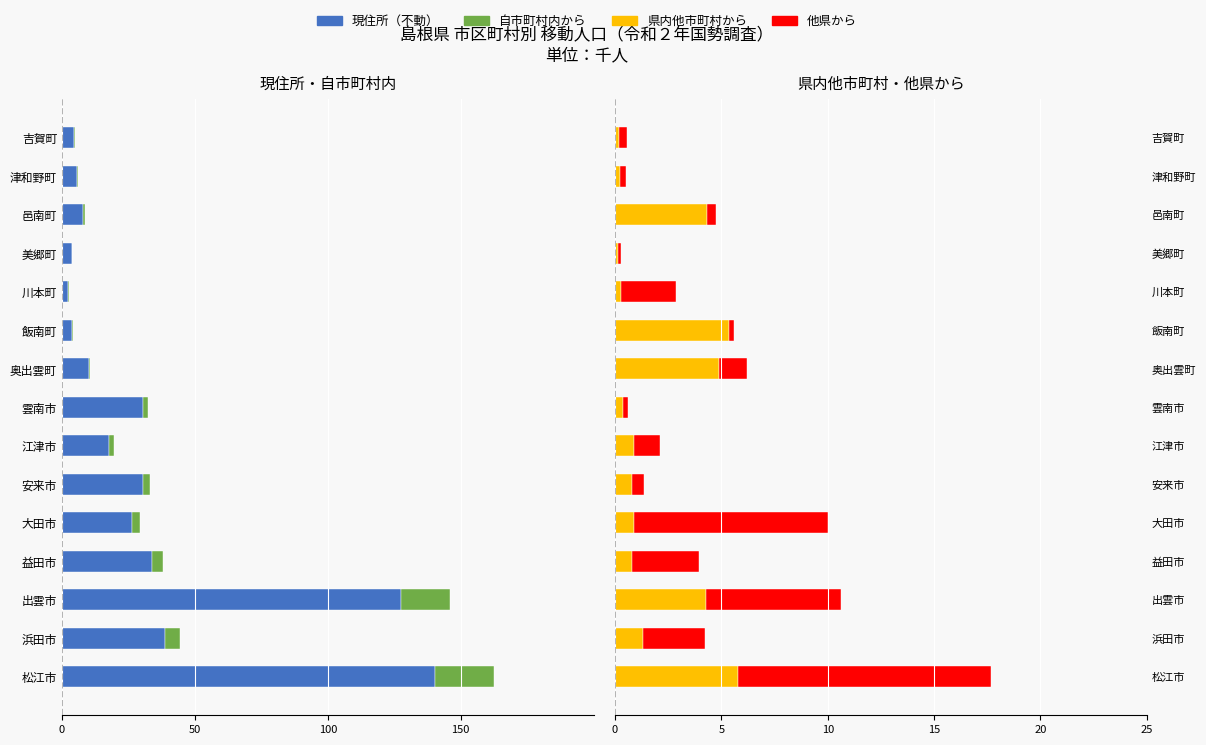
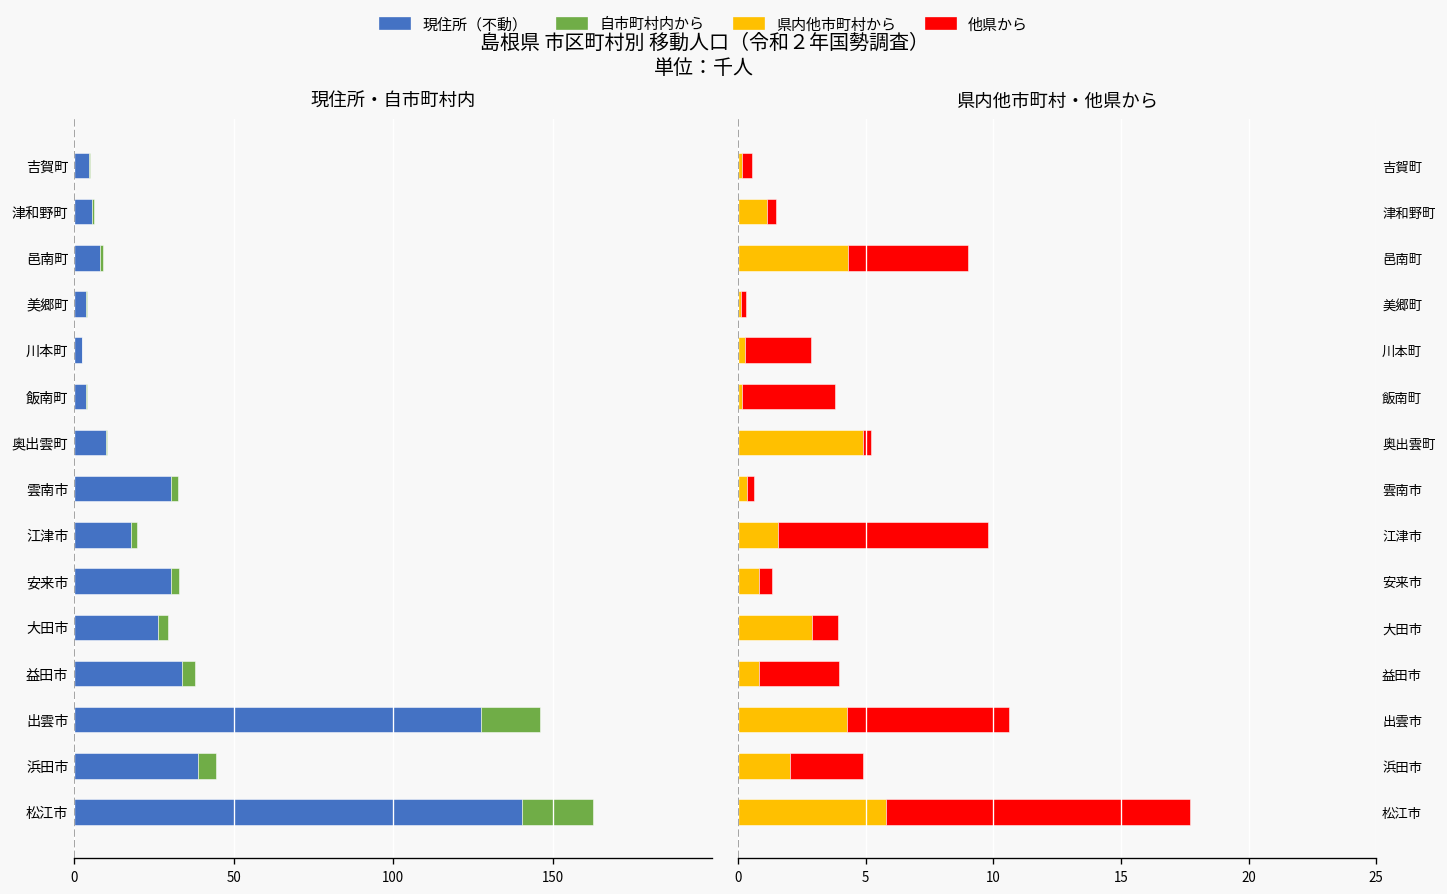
県内他市町村・他県から, 県内他市町村から, 津和野町: 0.2 -> 1.2
県内他市町村・他県から, 他県から, 邑南町: 0.4 -> 4.7
県内他市町村・他県から, 県内他市町村から, 飯南町: 5.4 -> 0.2
県内他市町村・他県から, 他県から, 飯南町: 0.2 -> 3.6
県内他市町村・他県から, 他県から, 奥出雲町: 1.3 -> 0.3
県内他市町村・他県から, 県内他市町村から, 江津市: 0.9 -> 1.5
県内他市町村・他県から, 他県から, 江津市: 1.2 -> 8.2
県内他市町村・他県から, 県内他市町村から, 大田市: 0.9 -> 2.9
県内他市町村・他県から, 他県から, 大田市: 9.1 -> 1.0
県内他市町村・他県から, 県内他市町村から, 浜田市: 1.3 -> 2.0
